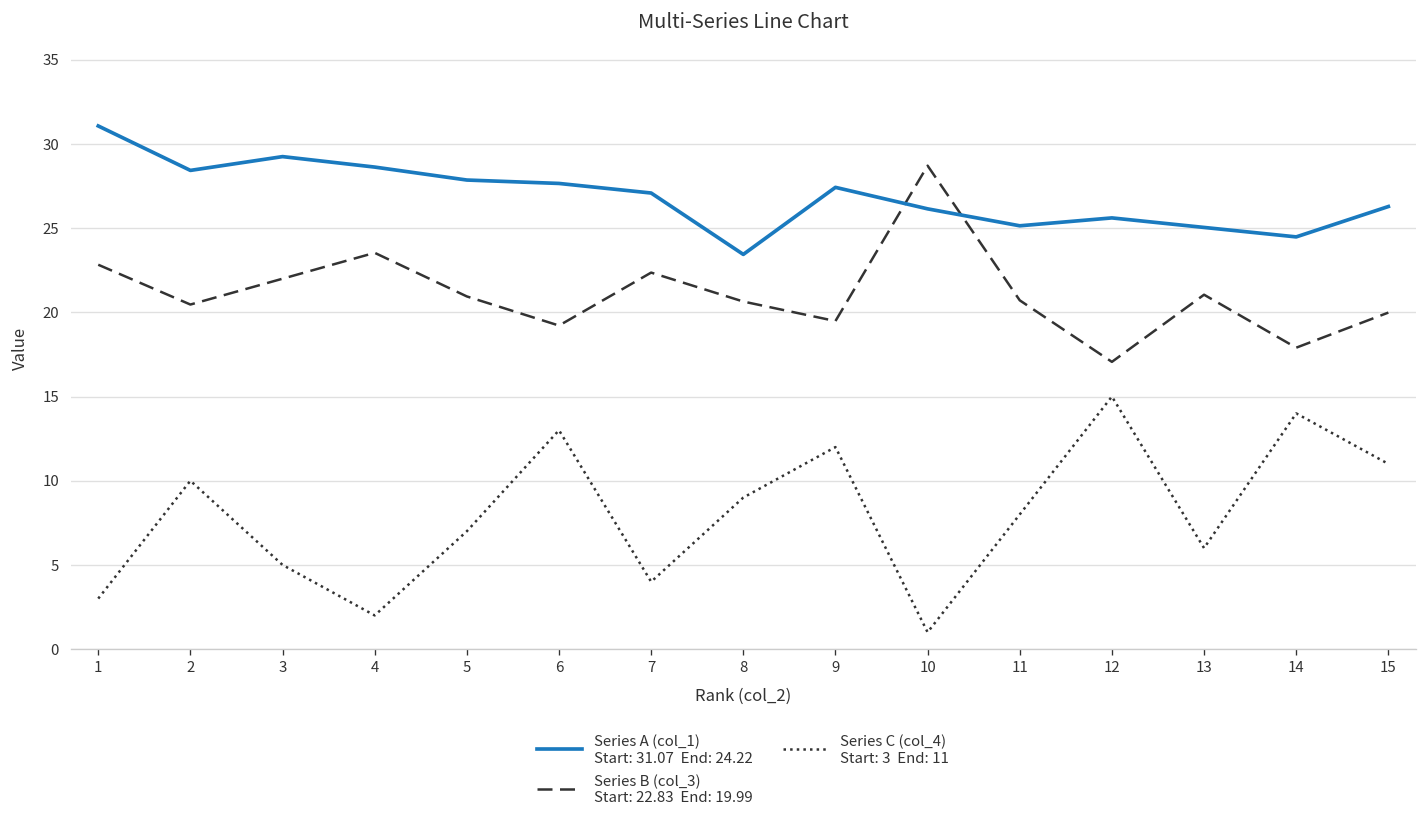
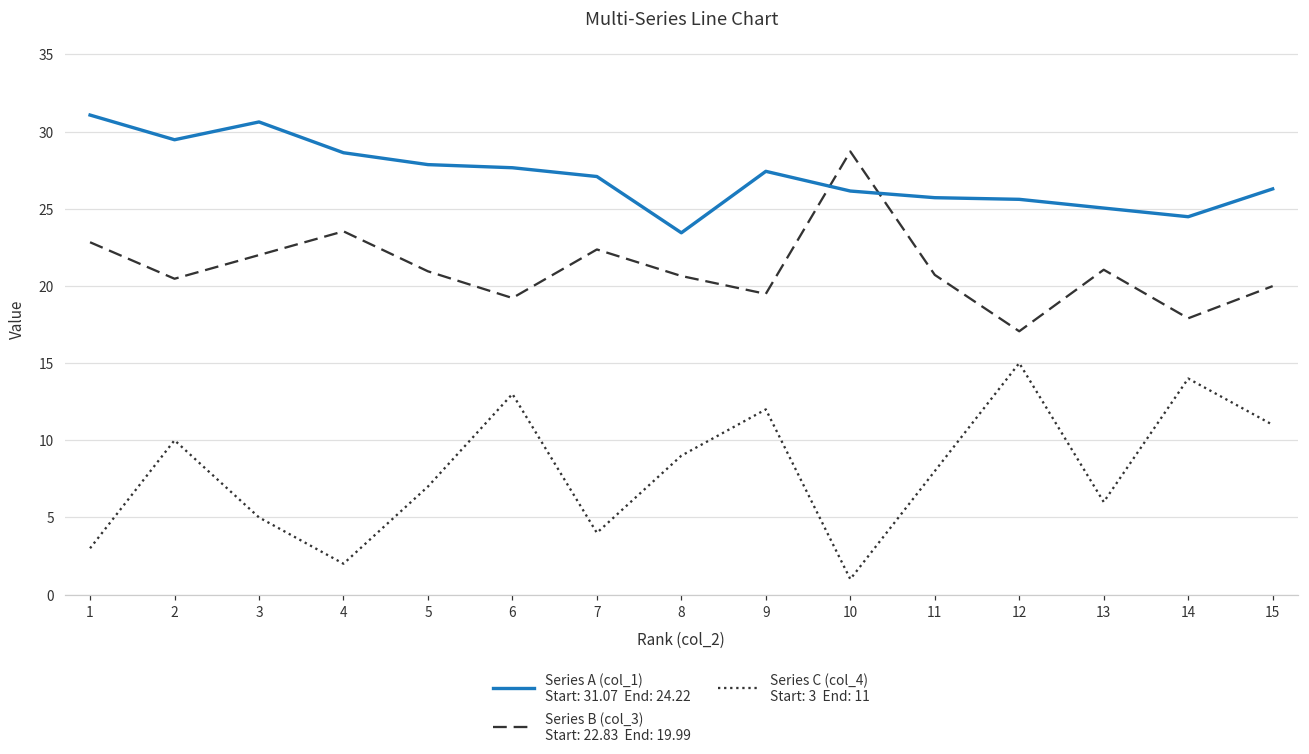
Series A (col_1) Start: 31.07 End: 24.22, 2: 28.4 -> 29.5
Series A (col_1) Start: 31.07 End: 24.22, 3: 29.3 -> 30.6
Series A (col_1) Start: 31.07 End: 24.22, 11: 25.1 -> 25.7
